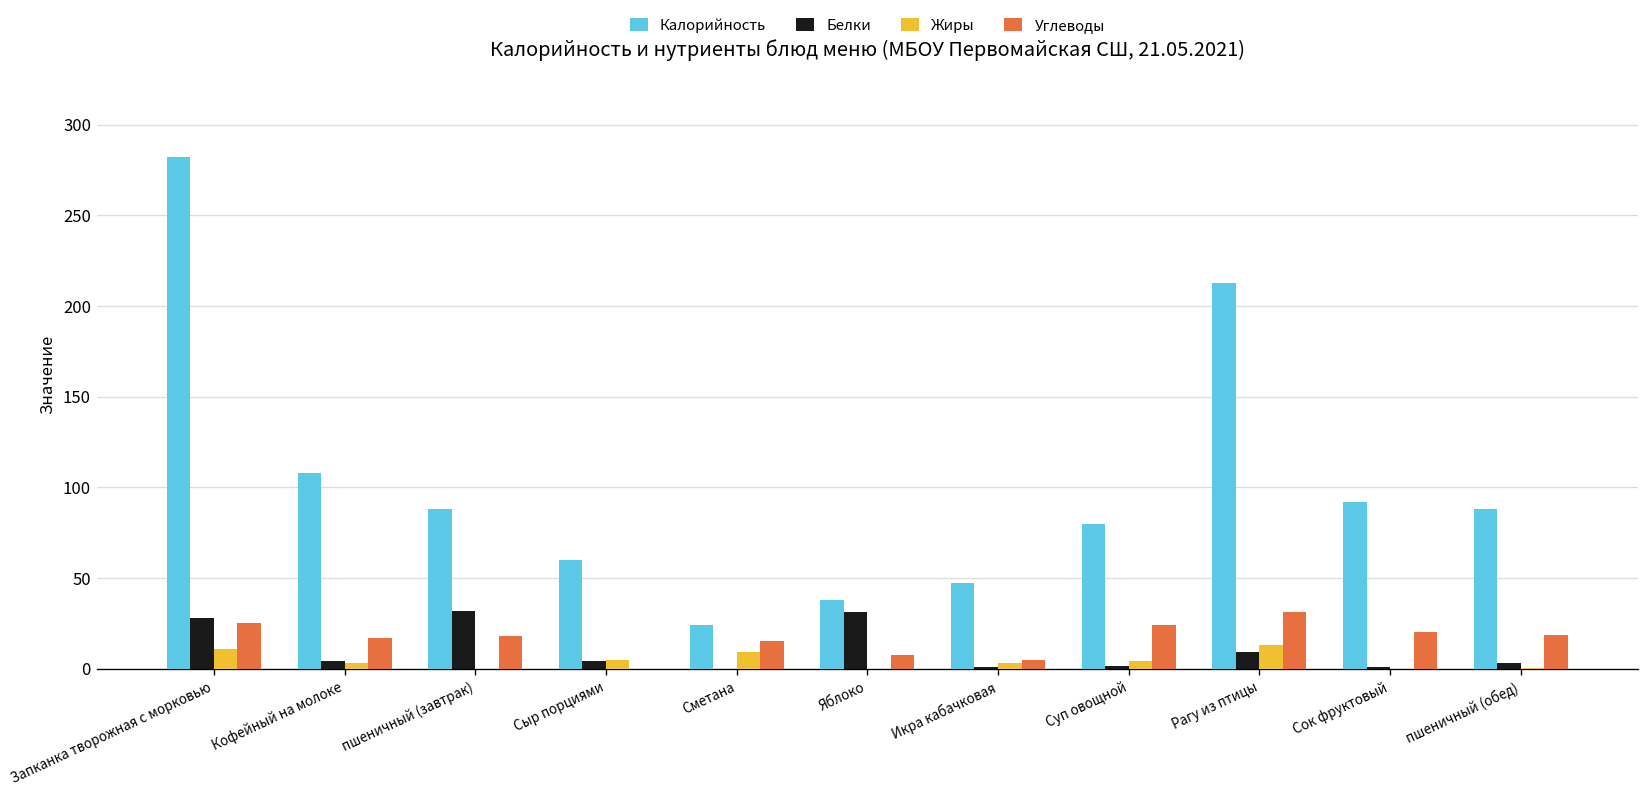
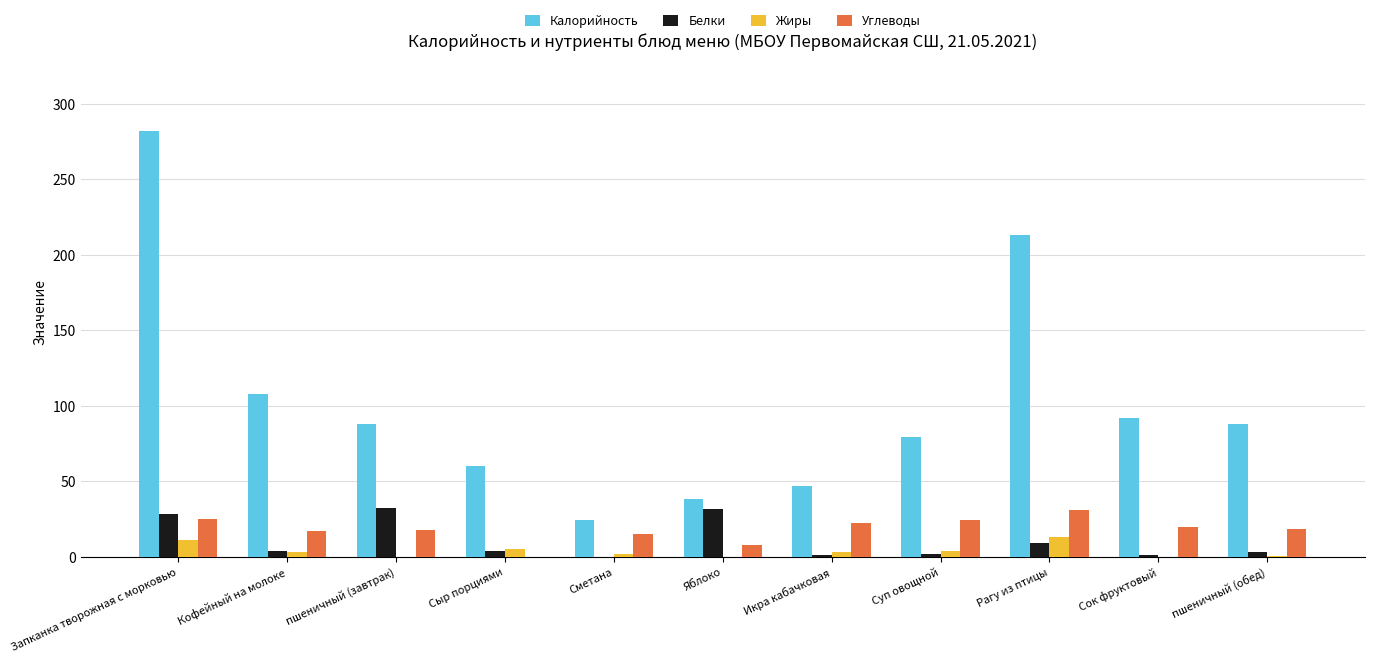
Жиры, Сметана: 9 -> 2
Углеводы, Икра кабачковая: 5 -> 22
